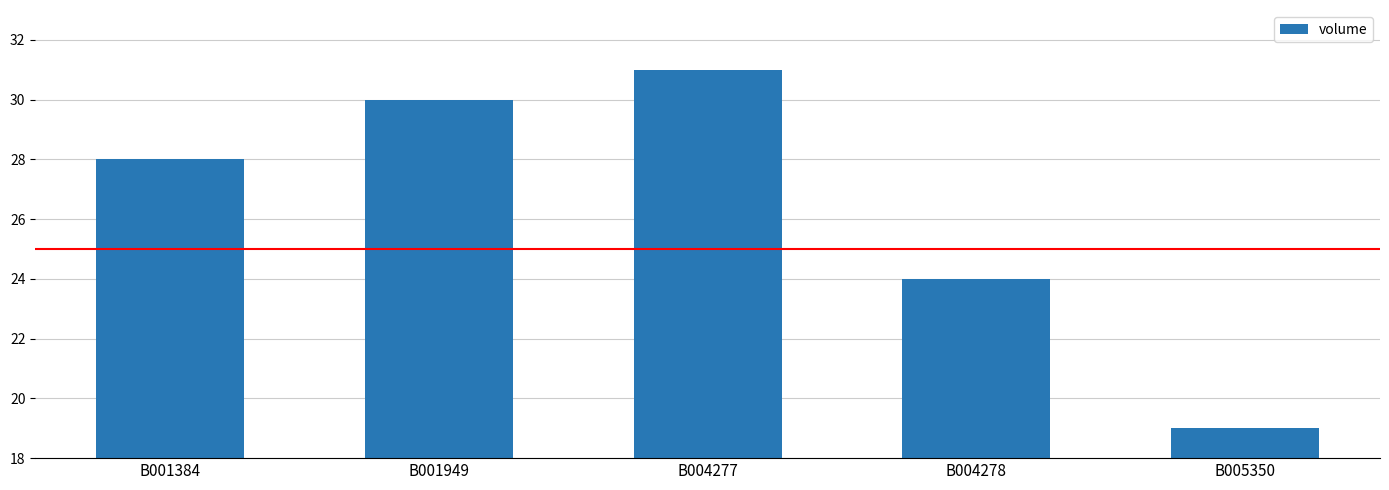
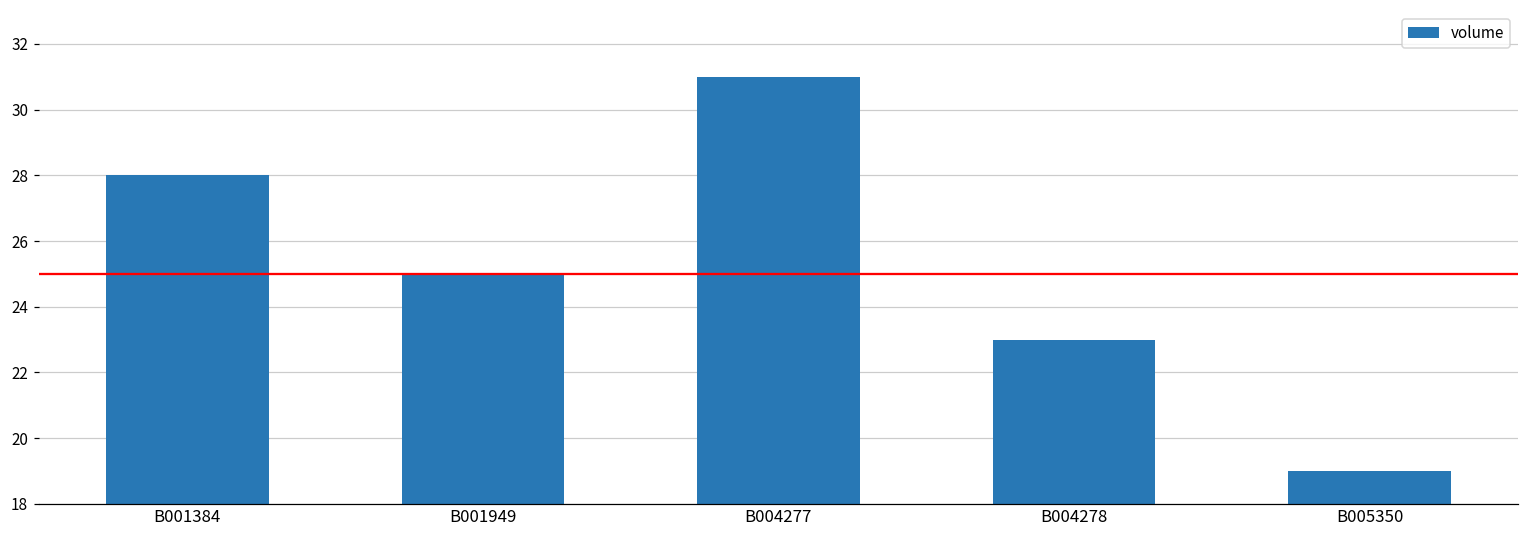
B001949: 30 -> 25
B004278: 24 -> 23
